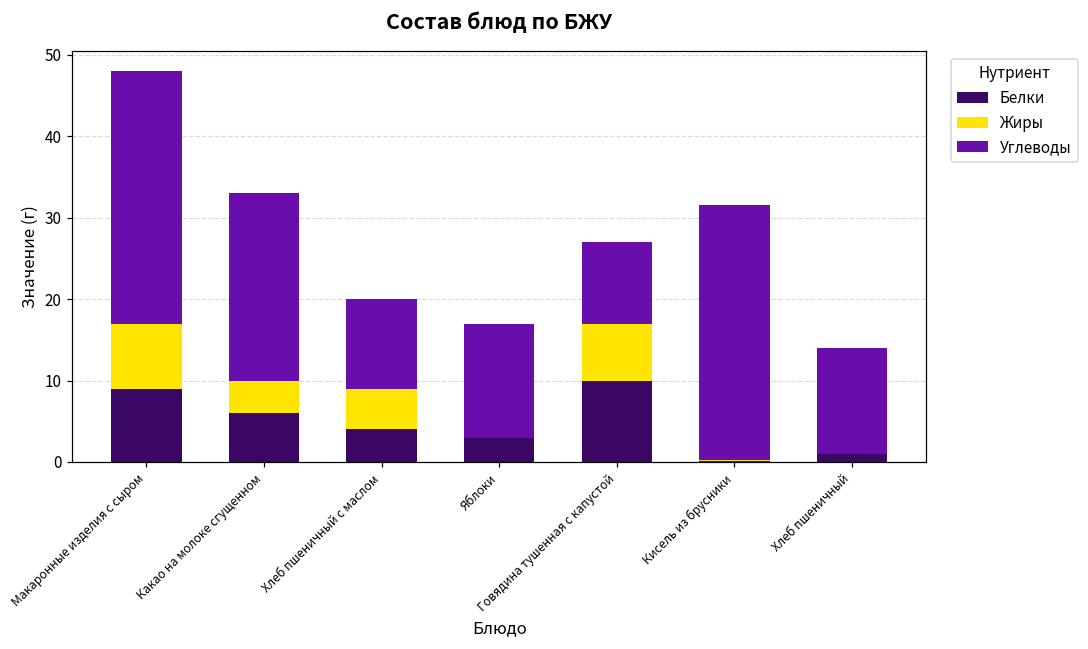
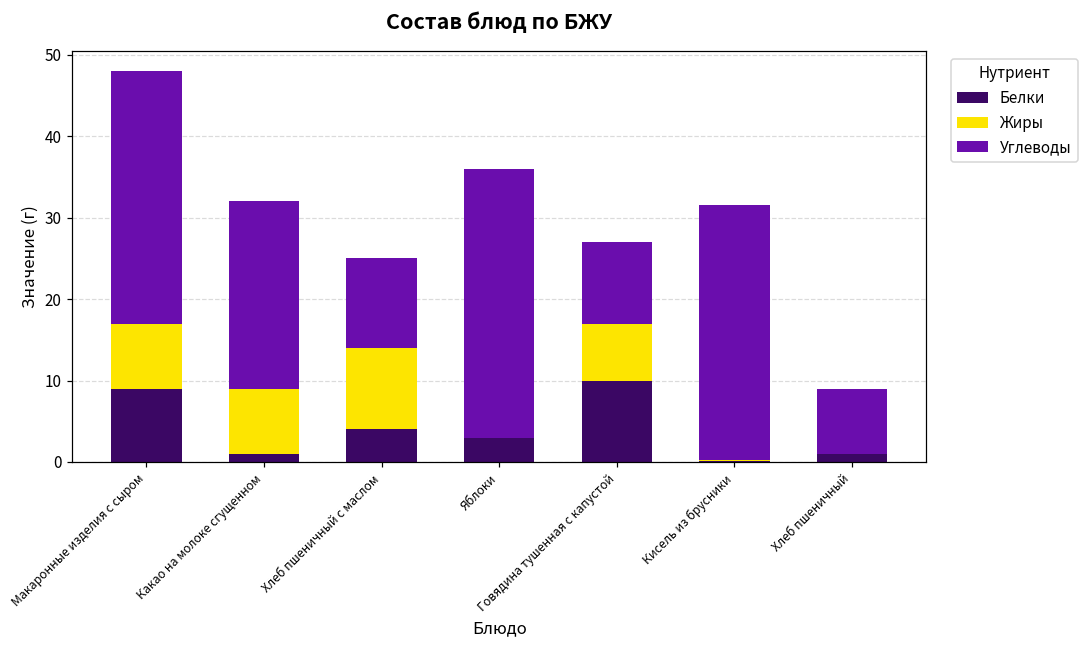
Белки, Какао на молоке сгущенном: 6 -> 1
Жиры, Какао на молоке сгущенном: 4 -> 8
Жиры, Хлеб пшеничный с маслом: 5 -> 10
Углеводы, Яблоки: 14 -> 33
Углеводы, Хлеб пшеничный: 13 -> 8
